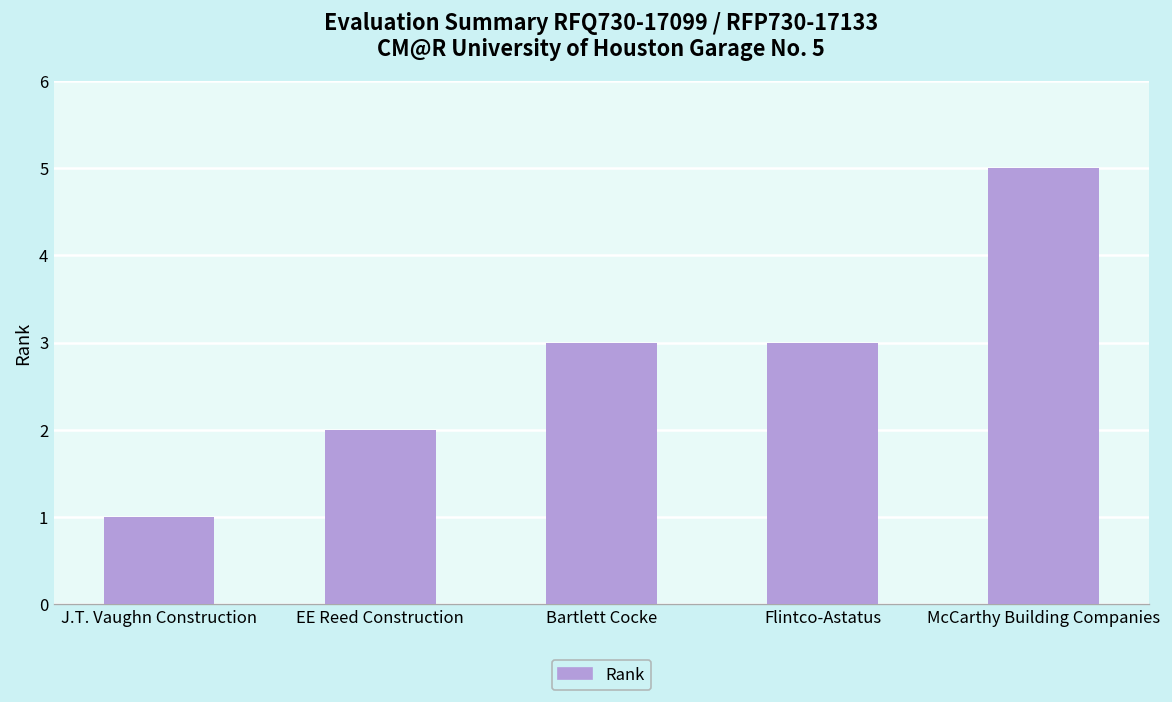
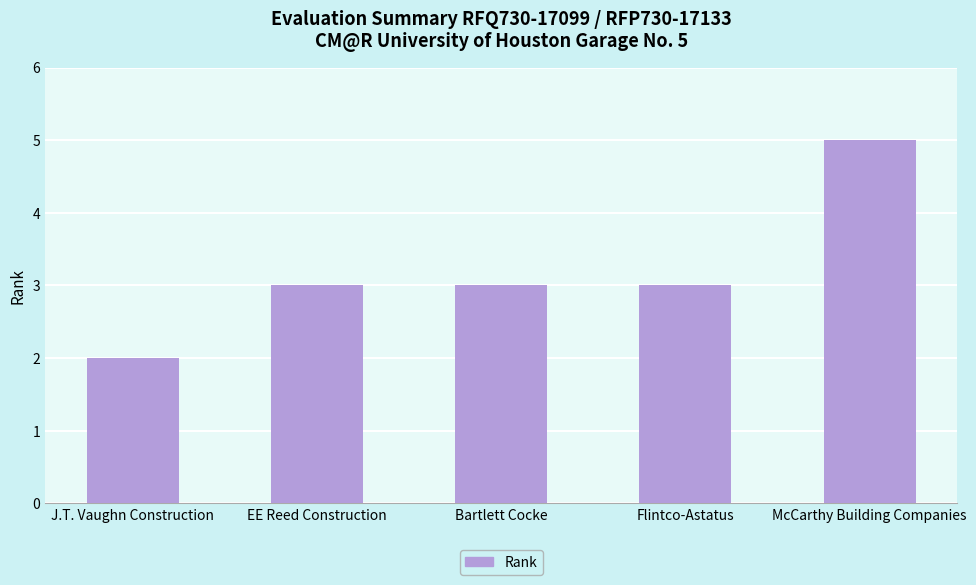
J.T. Vaughn Construction: 1 -> 2
EE Reed Construction: 2 -> 3
